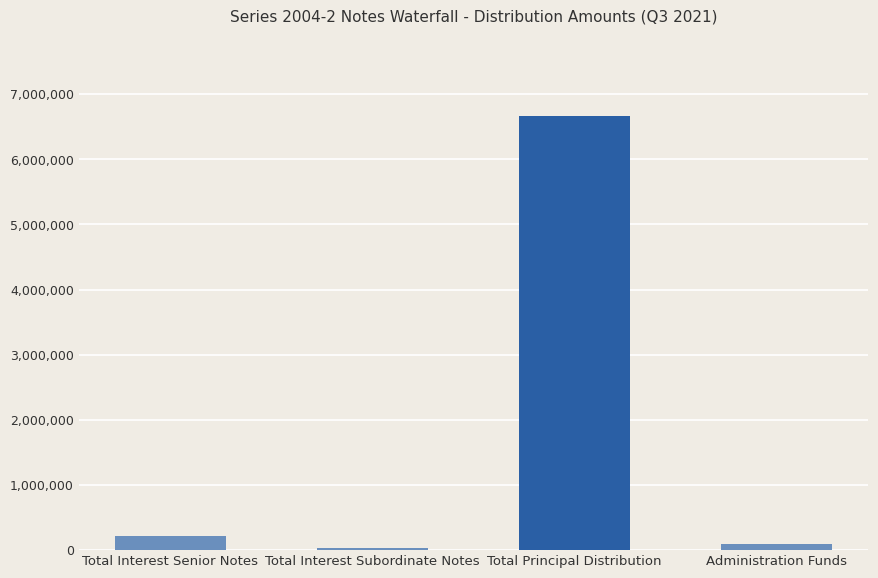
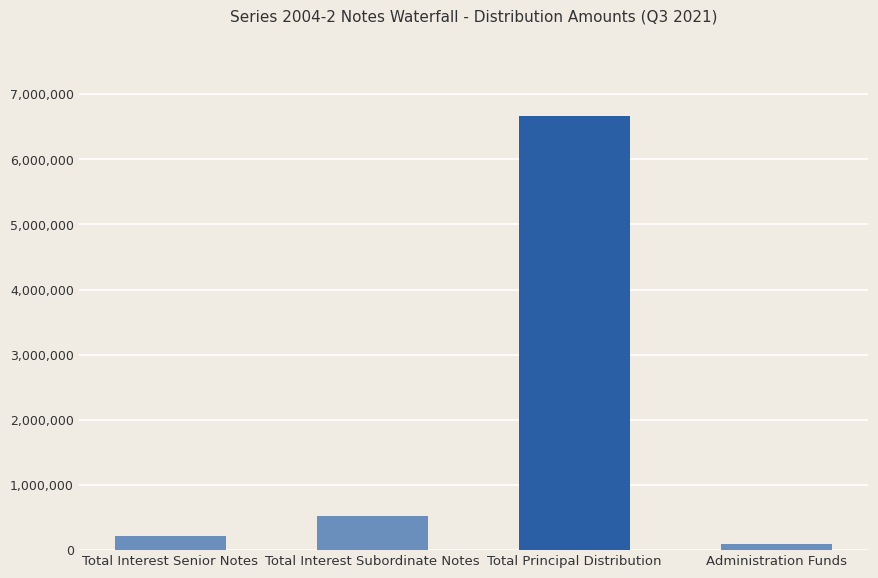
Total Interest Subordinate Notes: 0 -> 500,000
